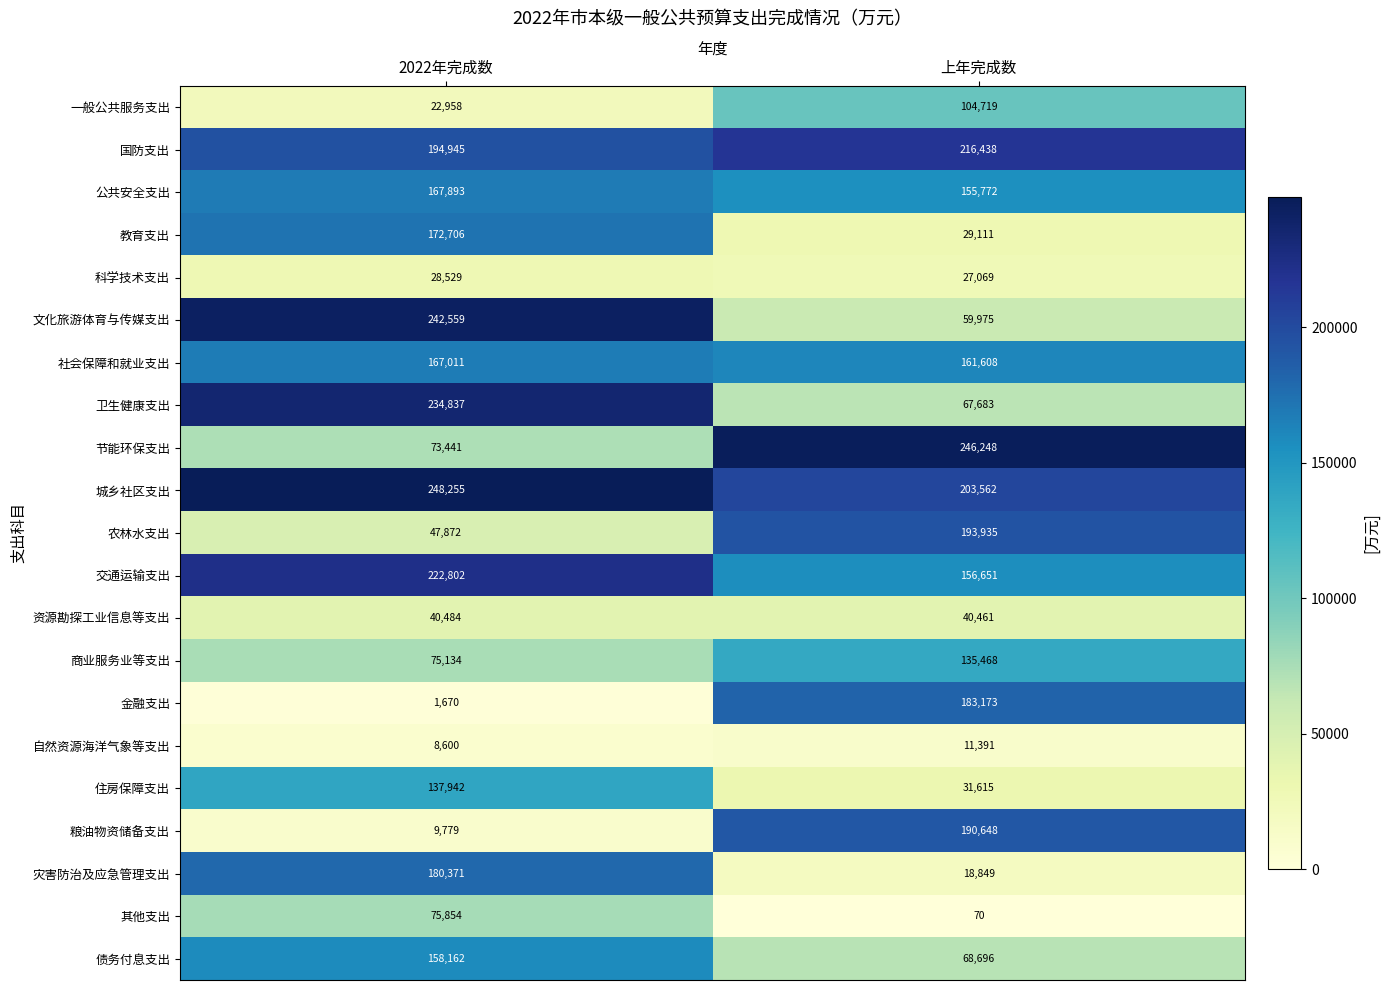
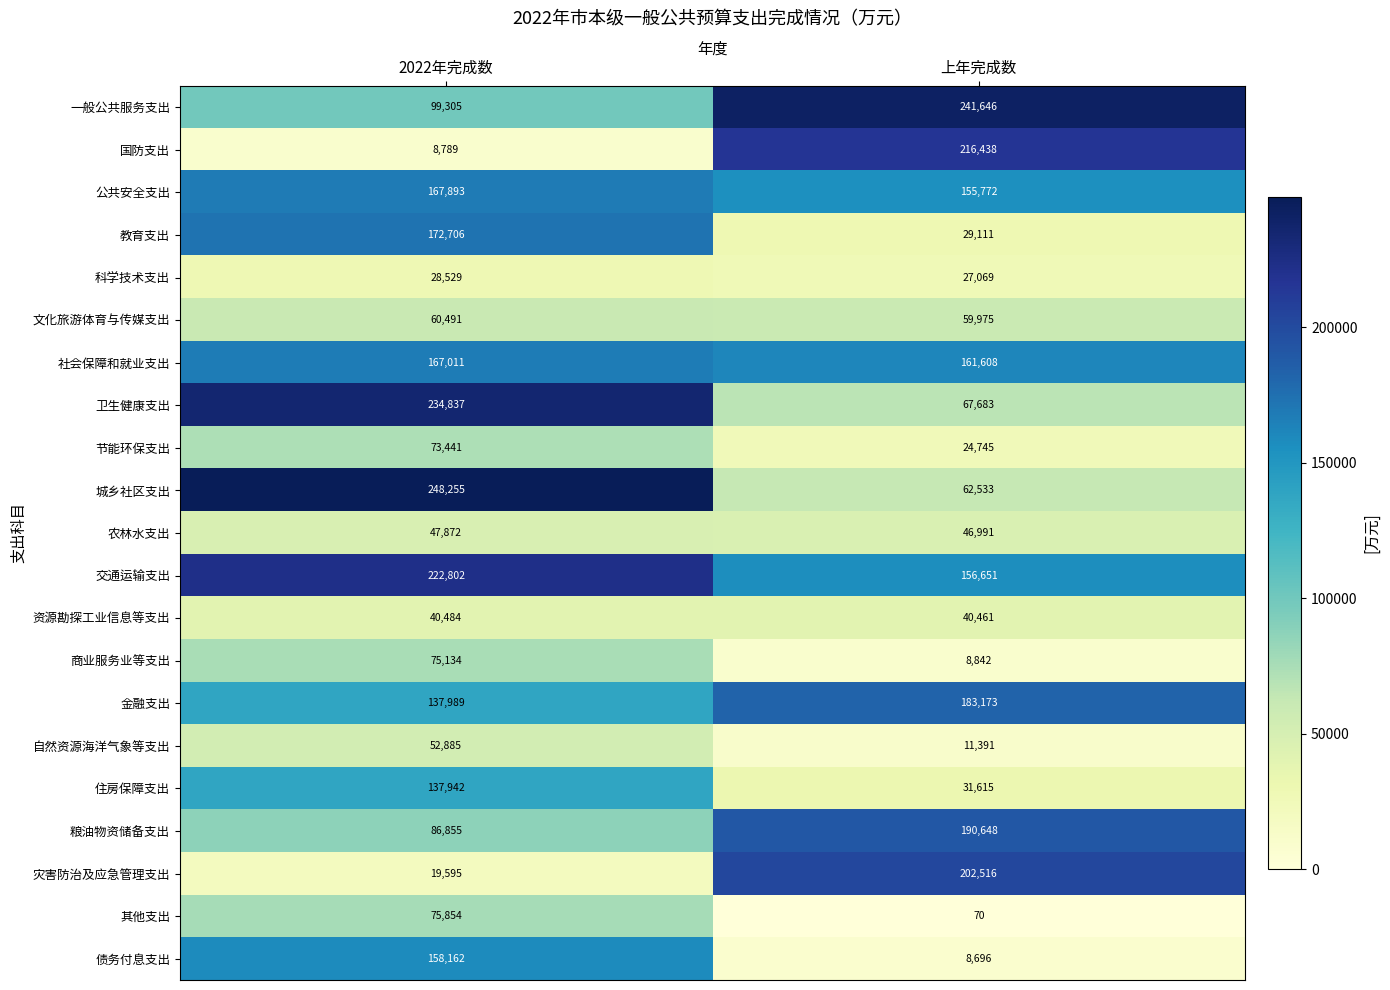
一般公共服务支出, 2022年完成数: 22,958 -> 99,305
一般公共服务支出, 上年完成数: 104,719 -> 241,646
国防支出, 2022年完成数: 194,945 -> 8,789
文化旅游体育与传媒支出, 2022年完成数: 242,559 -> 60,491
节能环保支出, 上年完成数: 246,248 -> 24,745
城乡社区支出, 上年完成数: 203,562 -> 62,533
农林水支出, 上年完成数: 193,935 -> 46,991
商业服务业等支出, 上年完成数: 135,468 -> 8,842
金融支出, 2022年完成数: 1,670 -> 137,989
自然资源海洋气象等支出, 2022年完成数: 8,600 -> 52,885
粮油物资储备支出, 2022年完成数: 9,779 -> 86,855
灾害防治及应急管理支出, 2022年完成数: 180,371 -> 19,595
灾害防治及应急管理支出, 上年完成数: 18,849 -> 202,516
债务付息支出, 上年完成数: 68,696 -> 8,696
